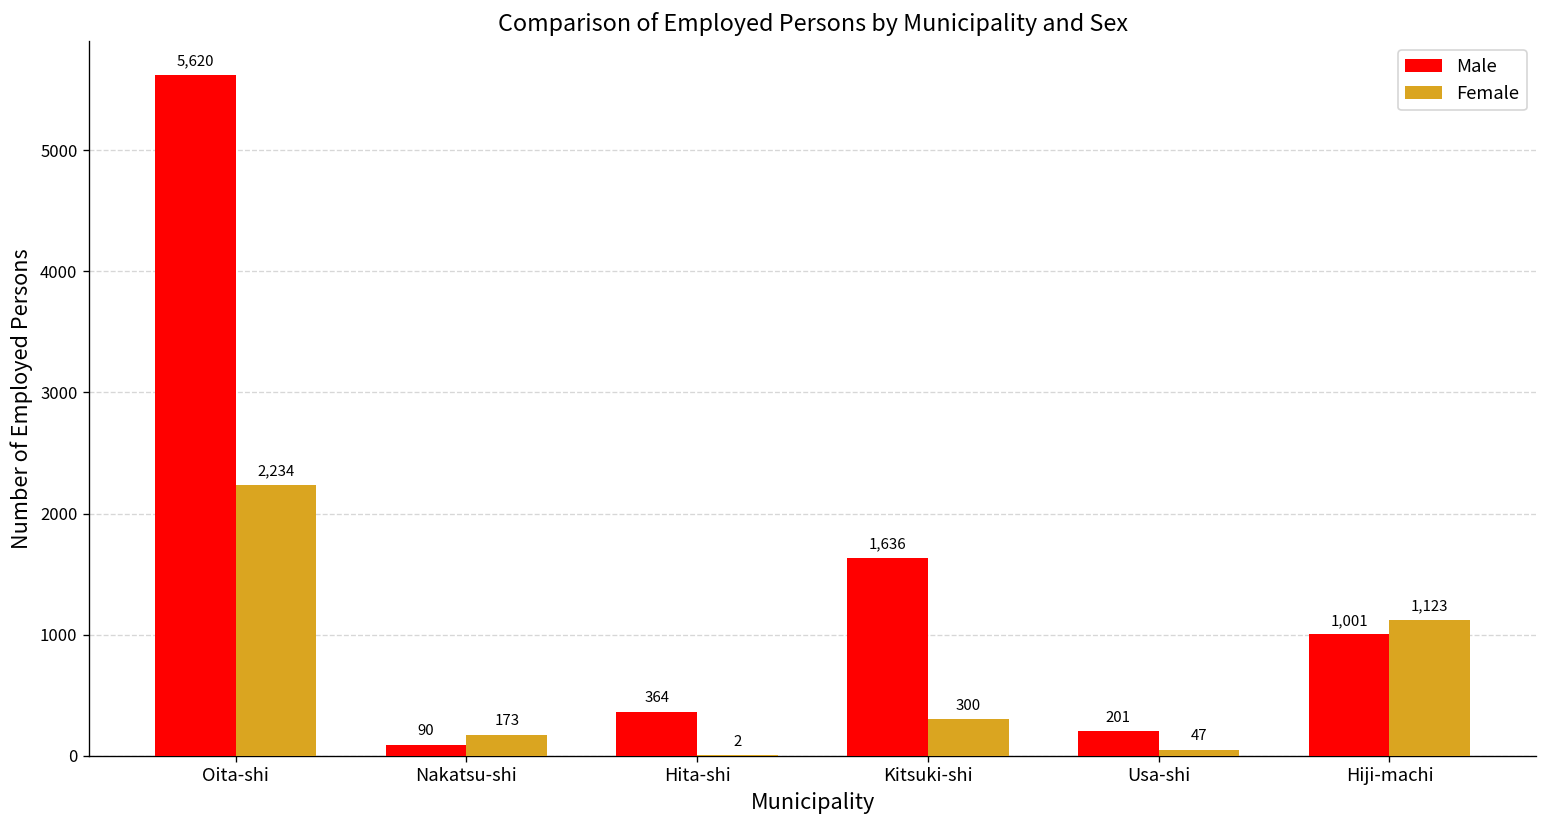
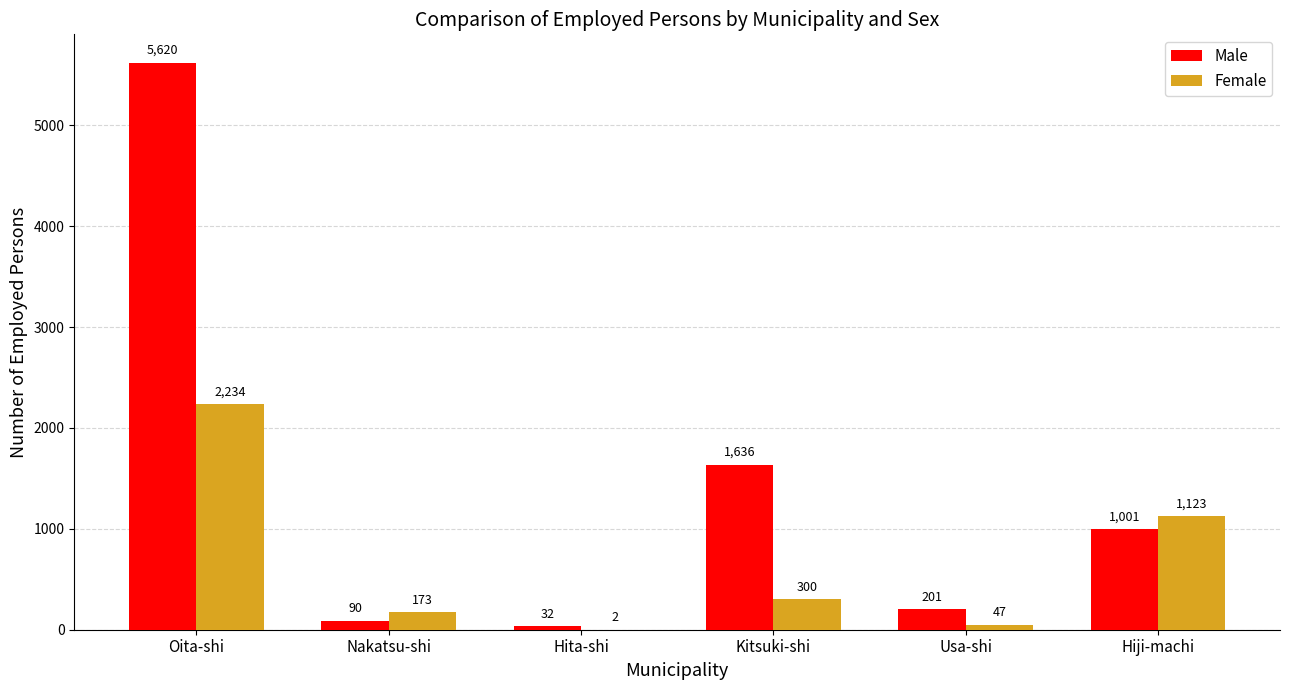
Male, Hita-shi: 364 -> 32
